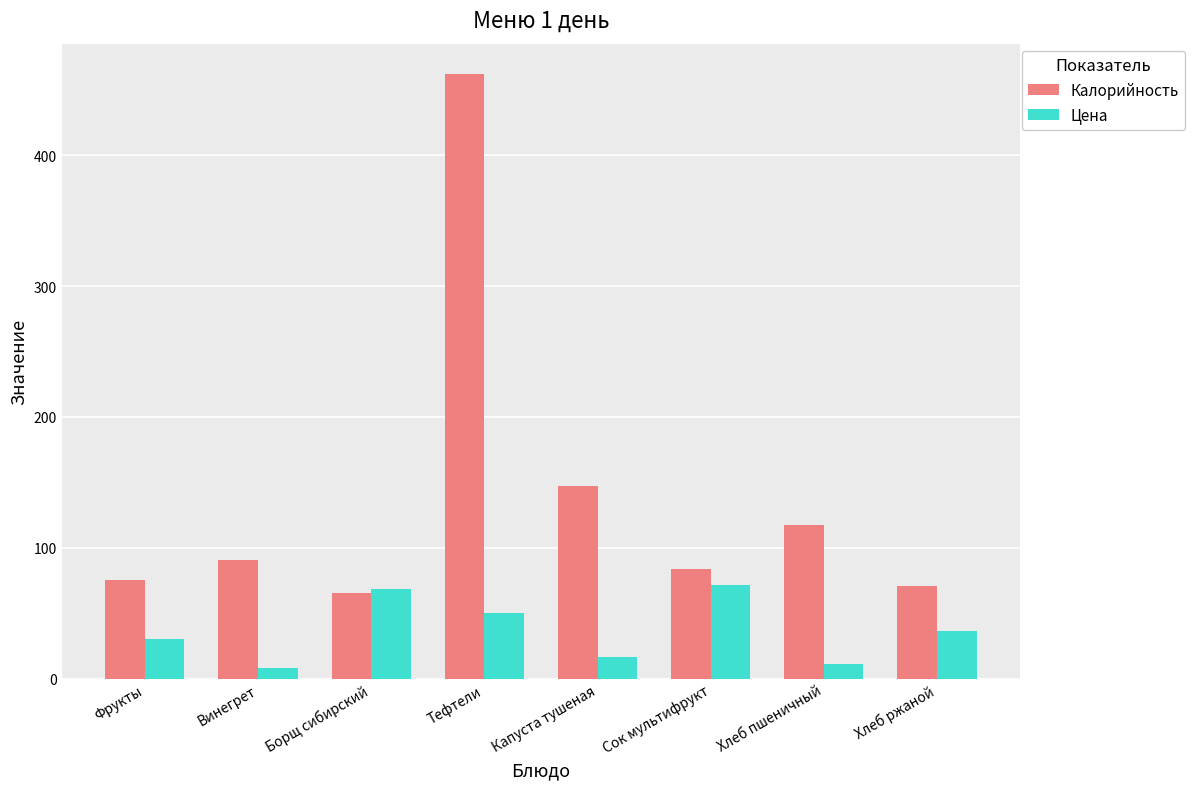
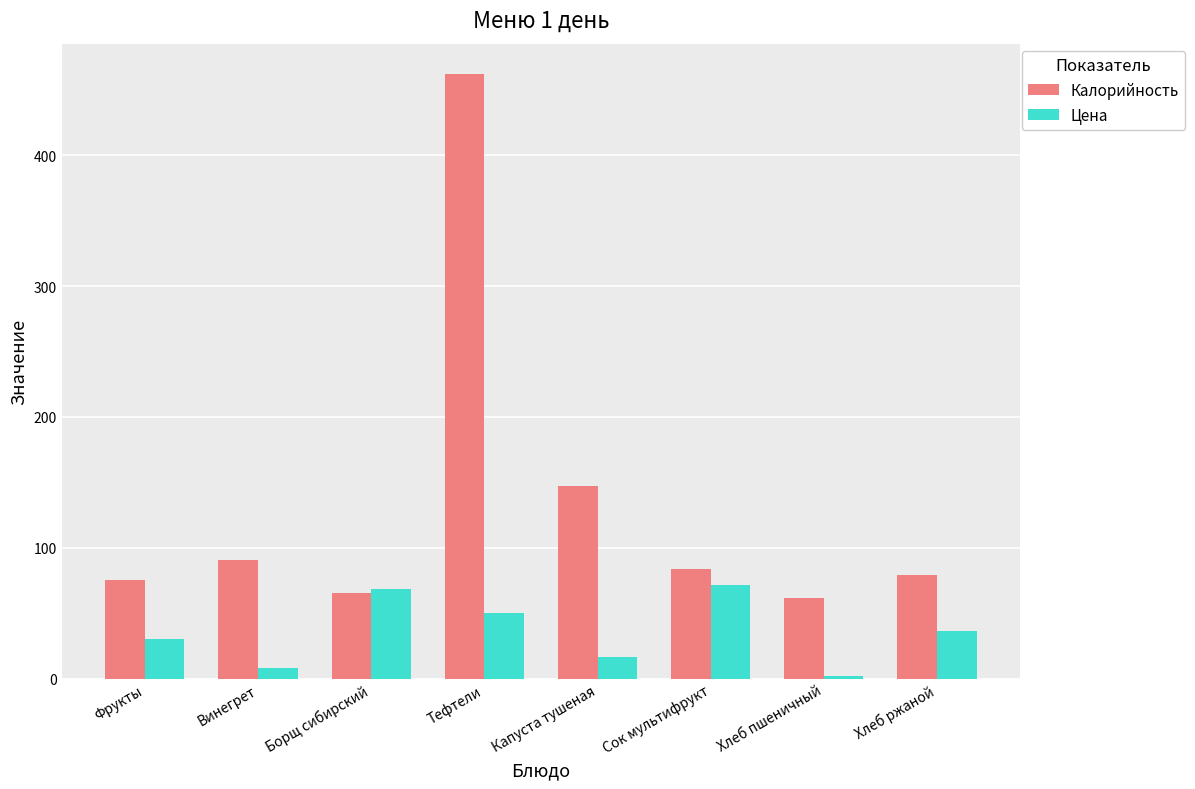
Калорийность, Хлеб пшеничный: 117 -> 61
Цена, Хлеб пшеничный: 11 -> 2
Калорийность, Хлеб ржаной: 71 -> 79
